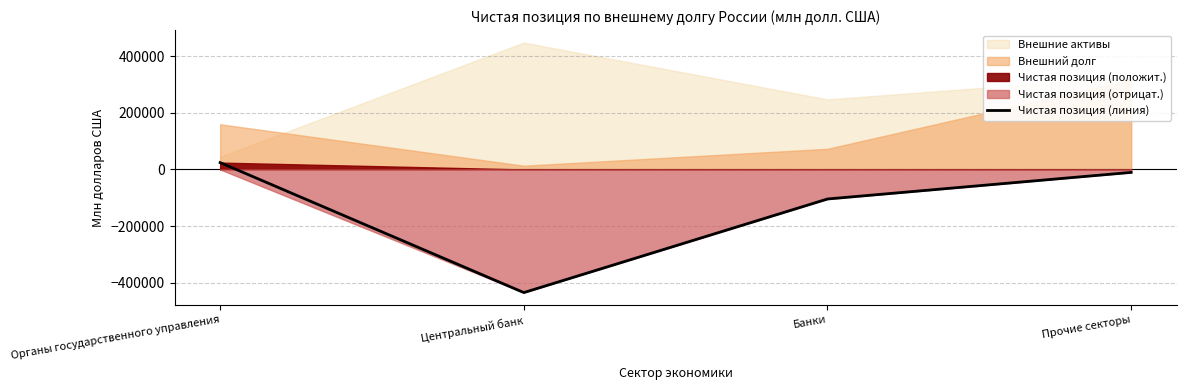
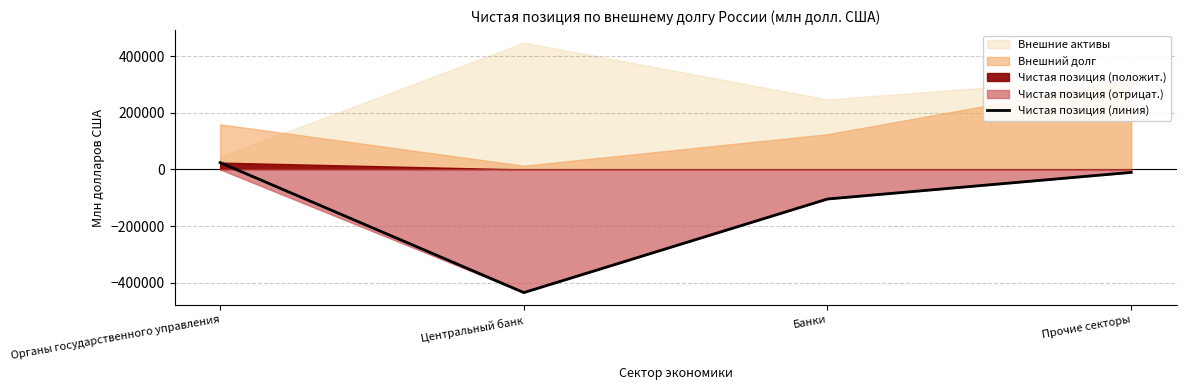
Внешний долг, Банки: 70000 -> 120000
